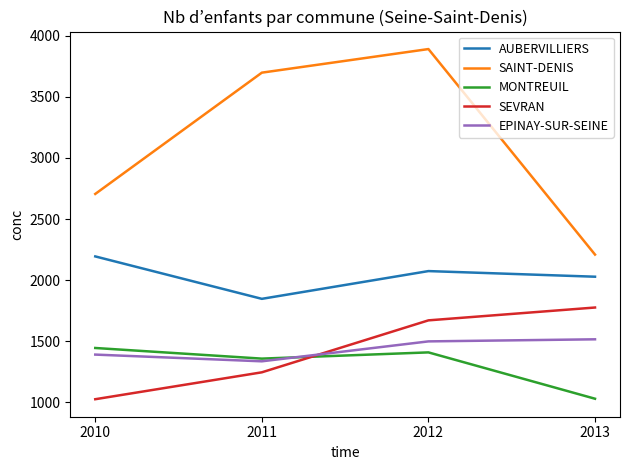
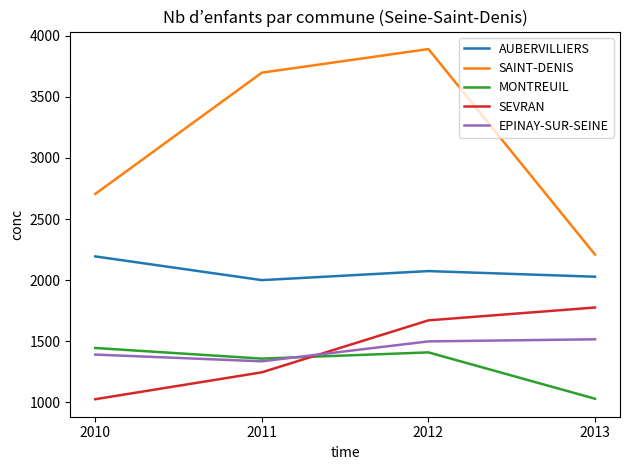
AUBERVILLIERS, 2011: 1850 -> 2000
